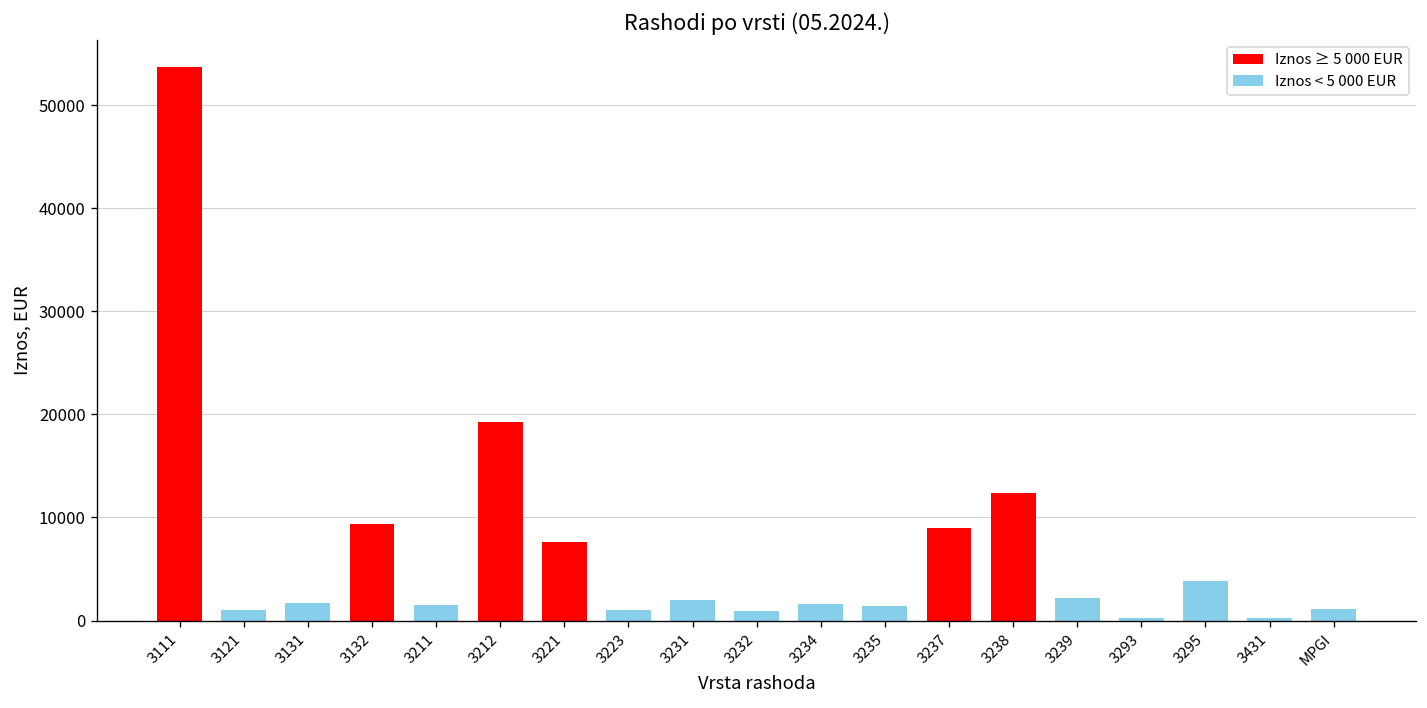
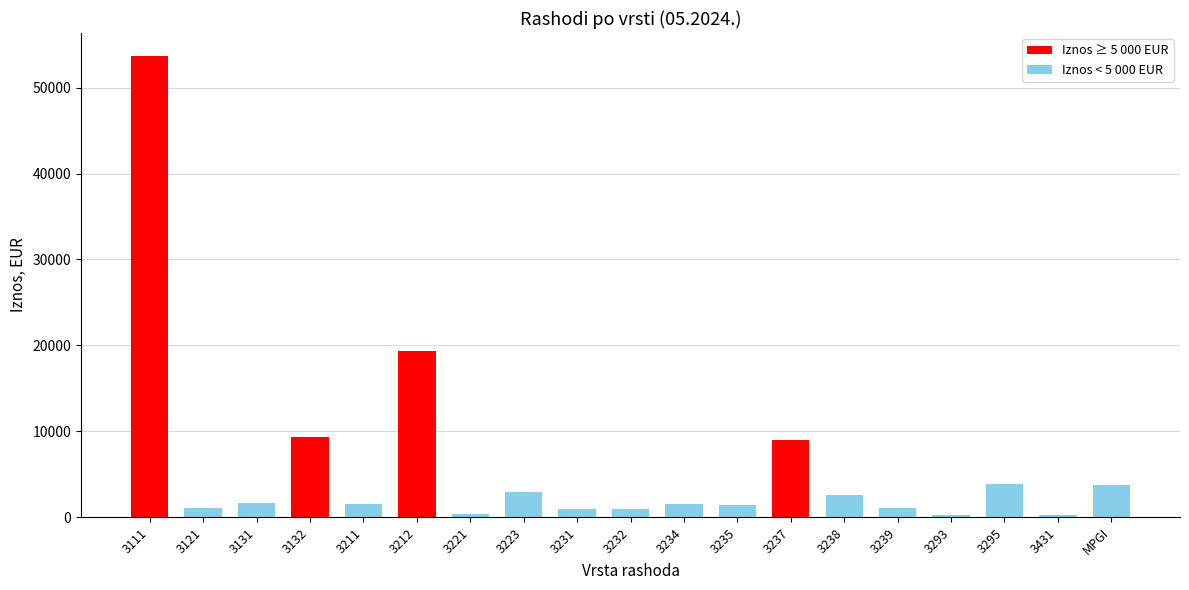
3221: 8000 -> 0
3223: 1000 -> 3000
3231: 2000 -> 1000
3238: 12000 -> 3000
3239: 2000 -> 1000
MPGI: 1000 -> 4000
